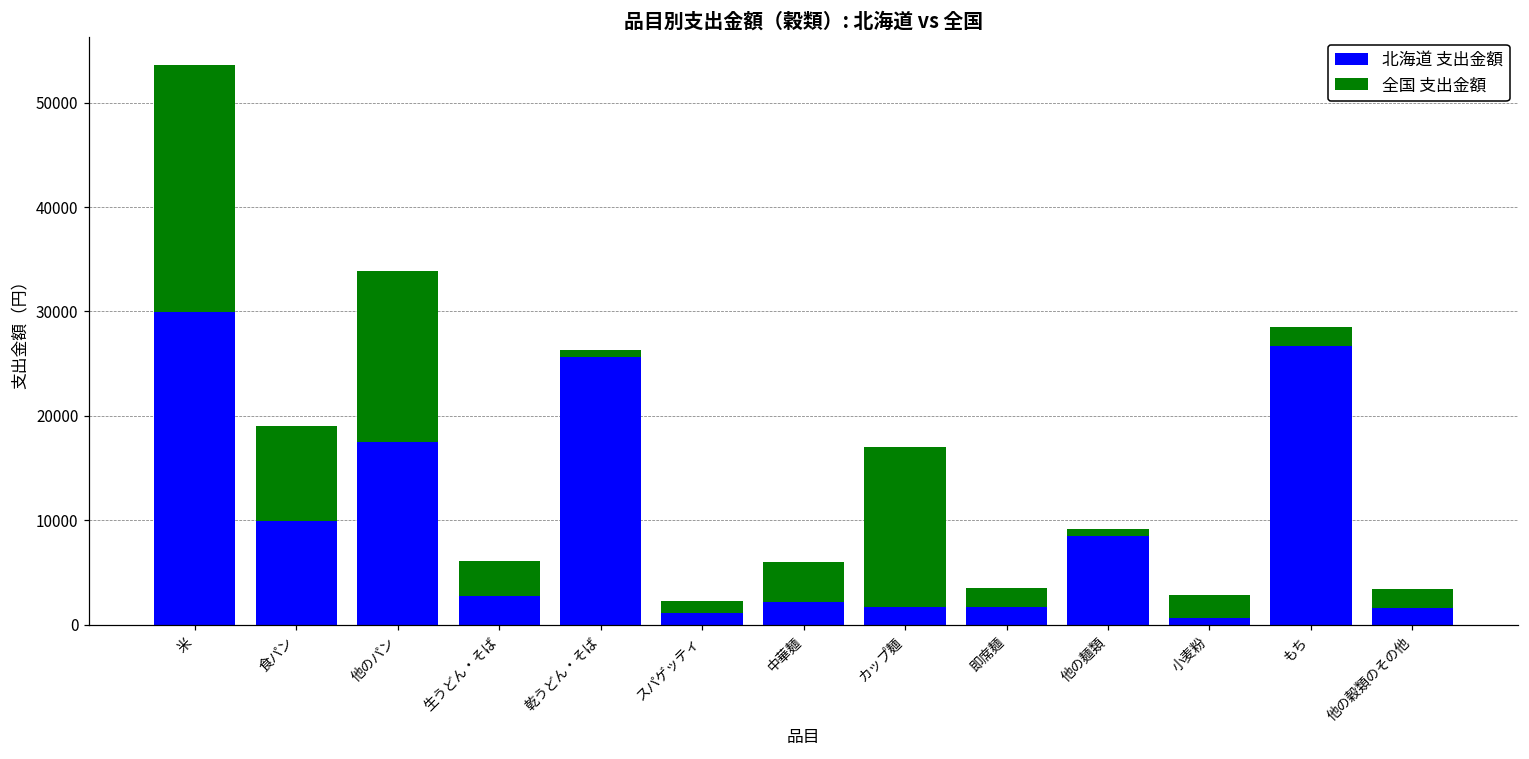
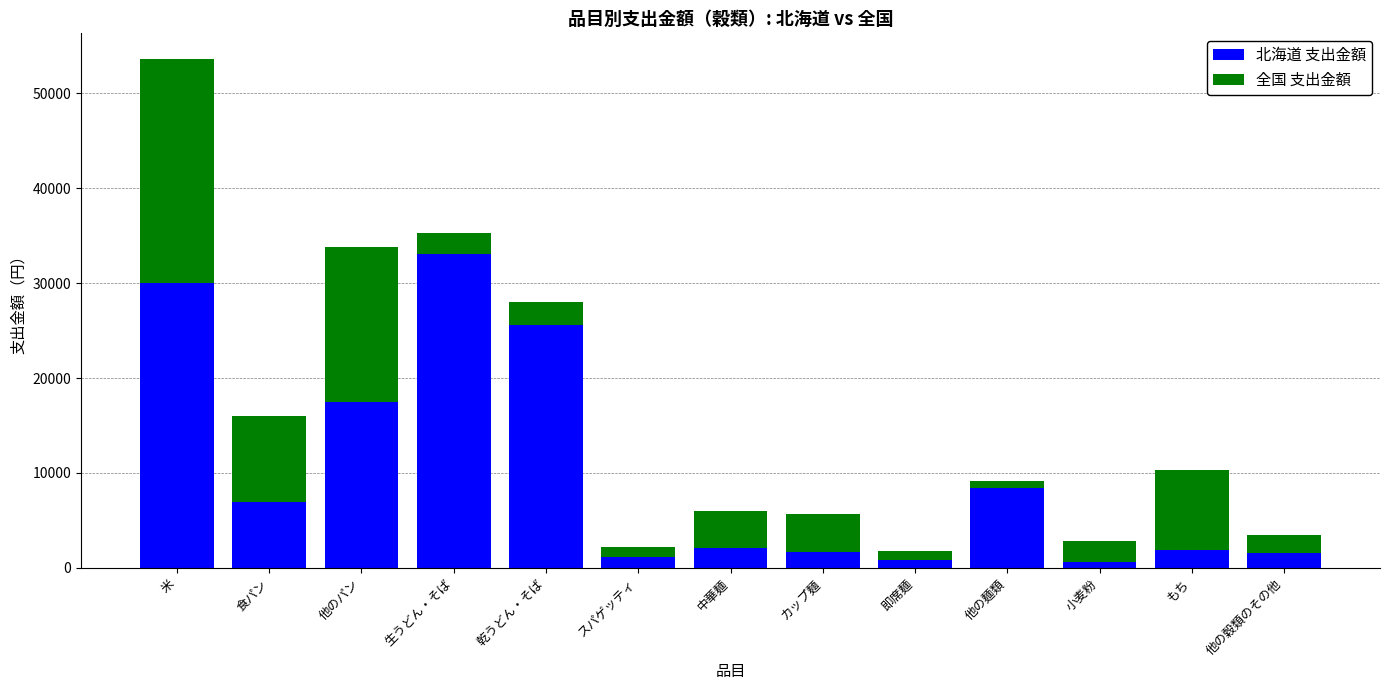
北海道 支出金額, 食パン: 10000 -> 7000
北海道 支出金額, 生うどん・そば: 3000 -> 33000
全国 支出金額, 生うどん・そば: 3000 -> 2000
全国 支出金額, 乾うどん・そば: 1000 -> 2000
全国 支出金額, カップ麺: 15000 -> 4000
北海道 支出金額, 即席麺: 2000 -> 1000
全国 支出金額, 即席麺: 2000 -> 1000
北海道 支出金額, もち: 27000 -> 2000
全国 支出金額, もち: 2000 -> 8000
